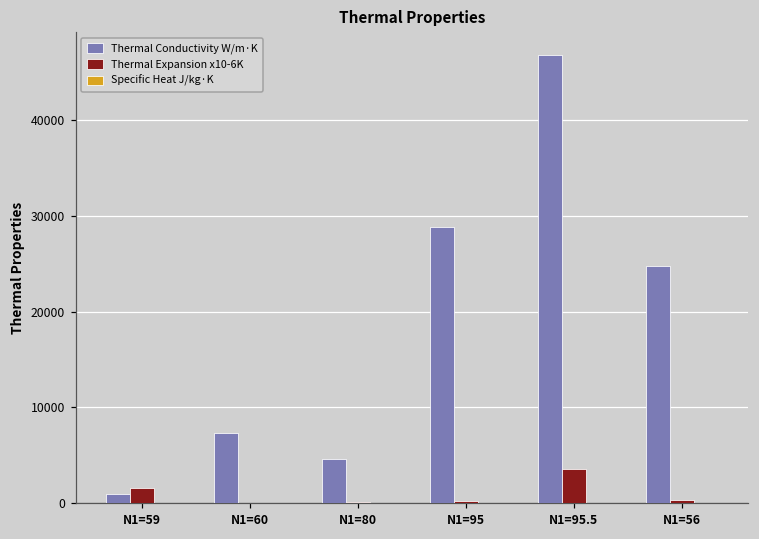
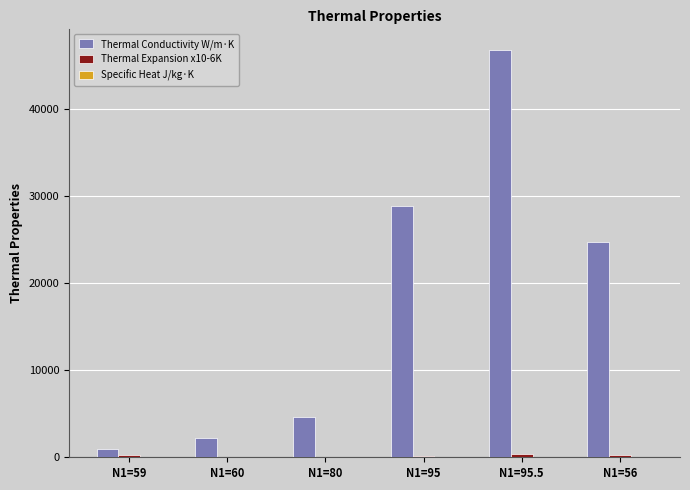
Thermal Expansion x10-6K, N1=59: 2000 -> 0
Thermal Conductivity W/m·K, N1=60: 7000 -> 2000
Thermal Expansion x10-6K, N1=95.5: 4000 -> 0
